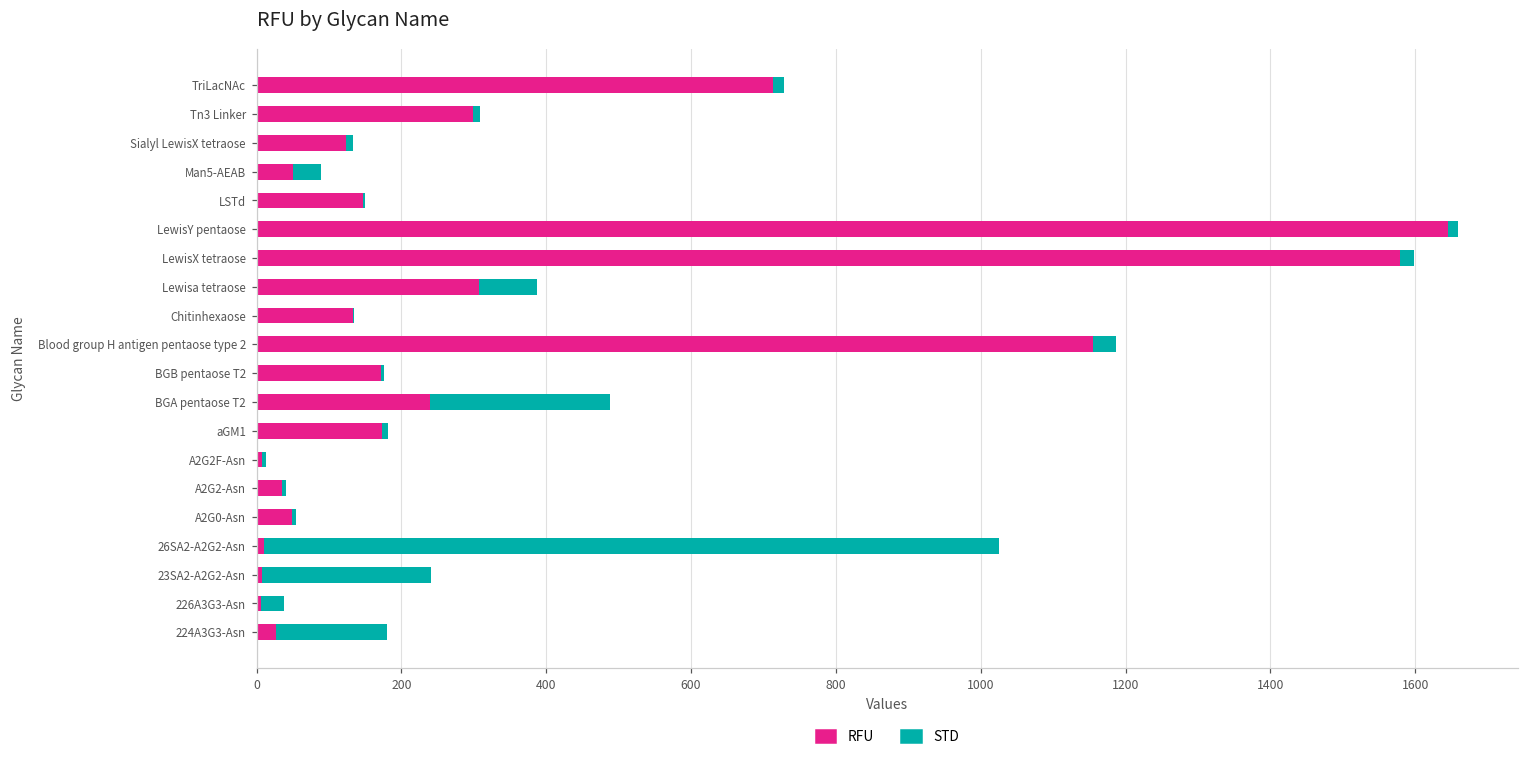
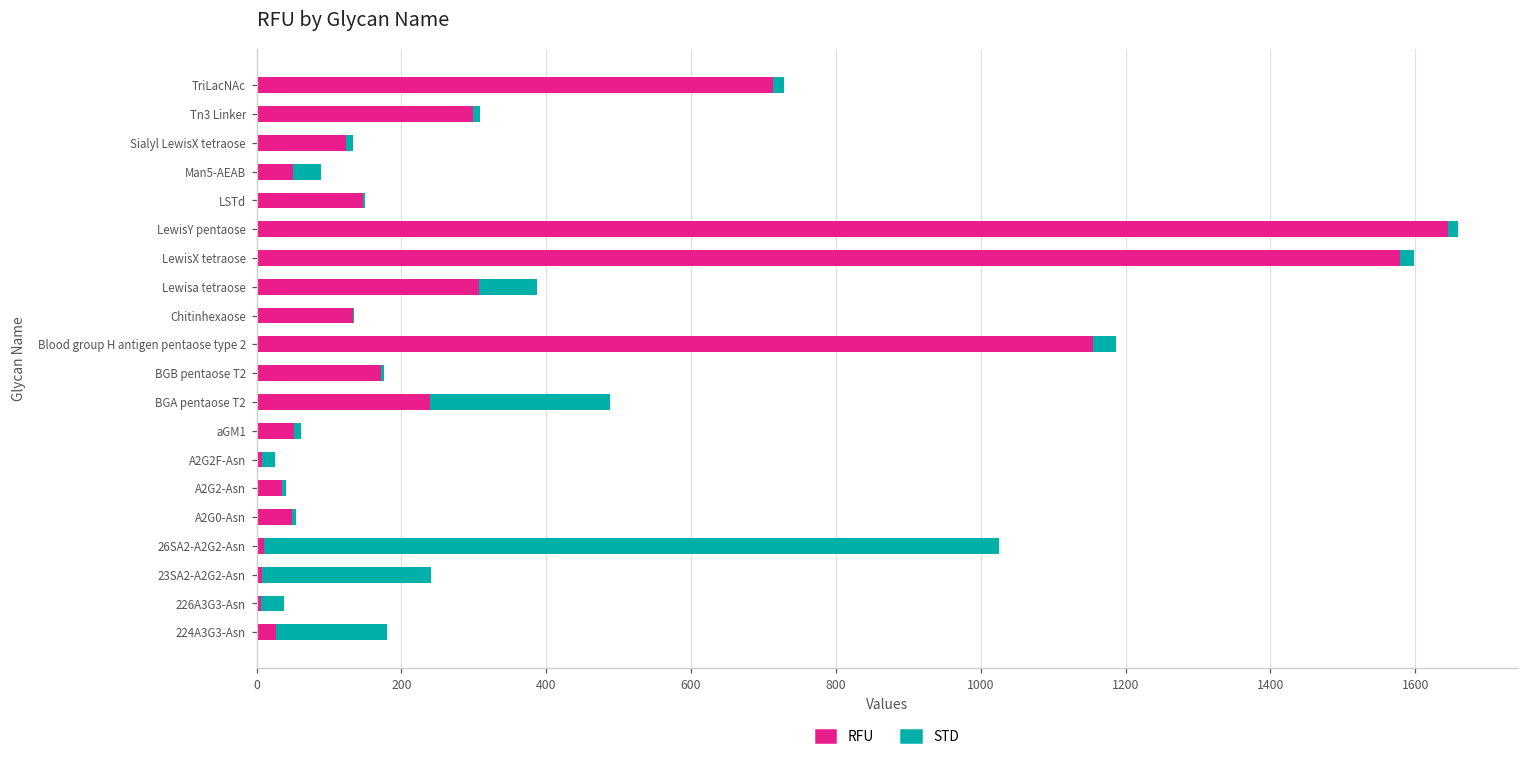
RFU, aGM1: 170 -> 50
STD, A2G2F-Asn: 10 -> 20
